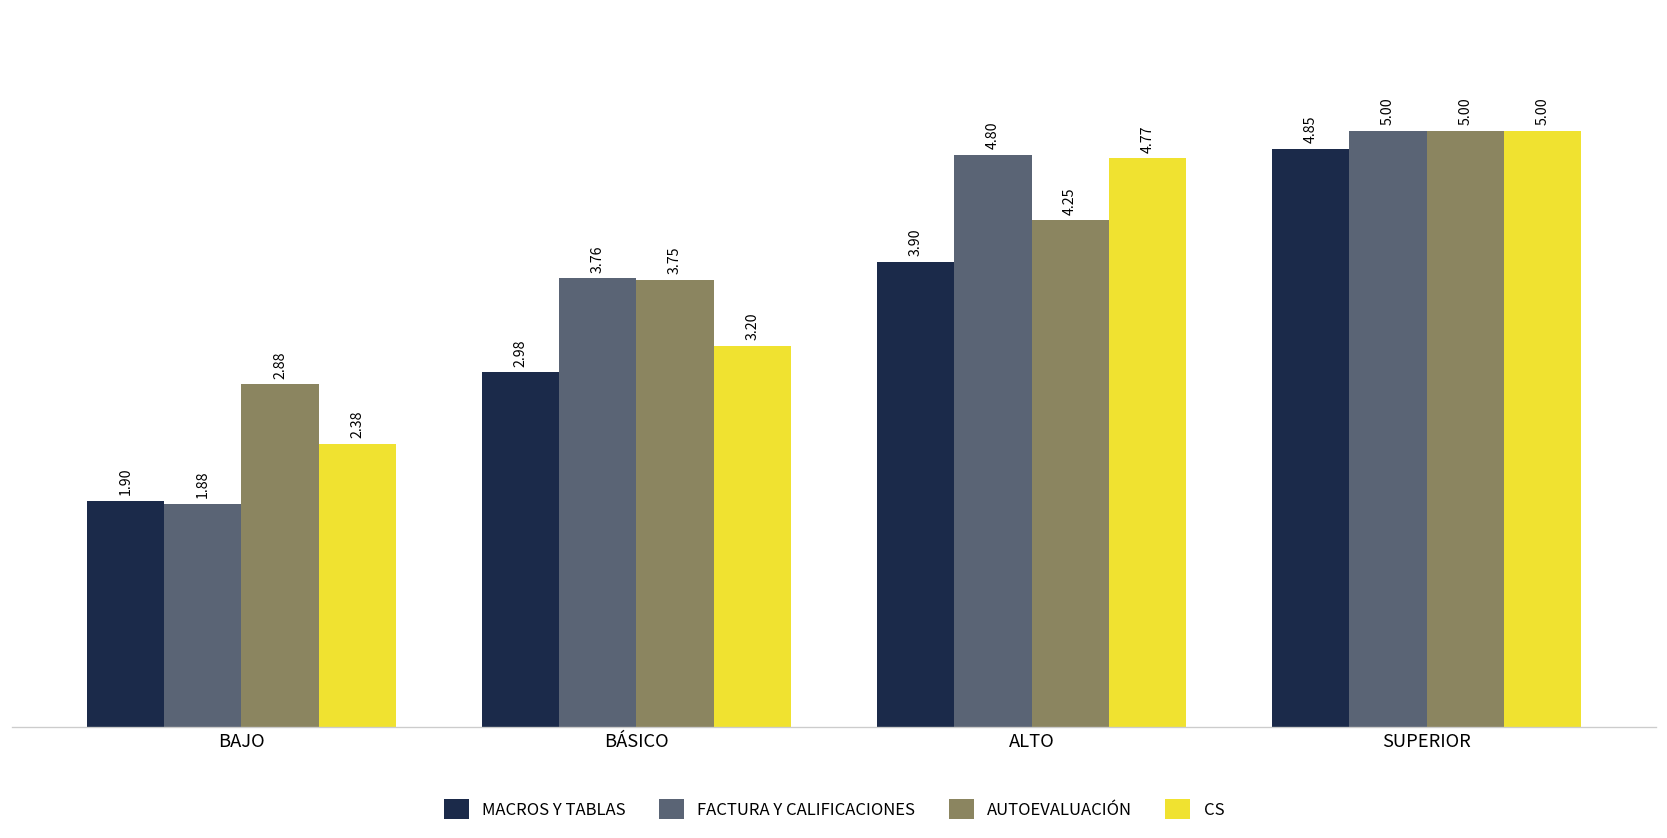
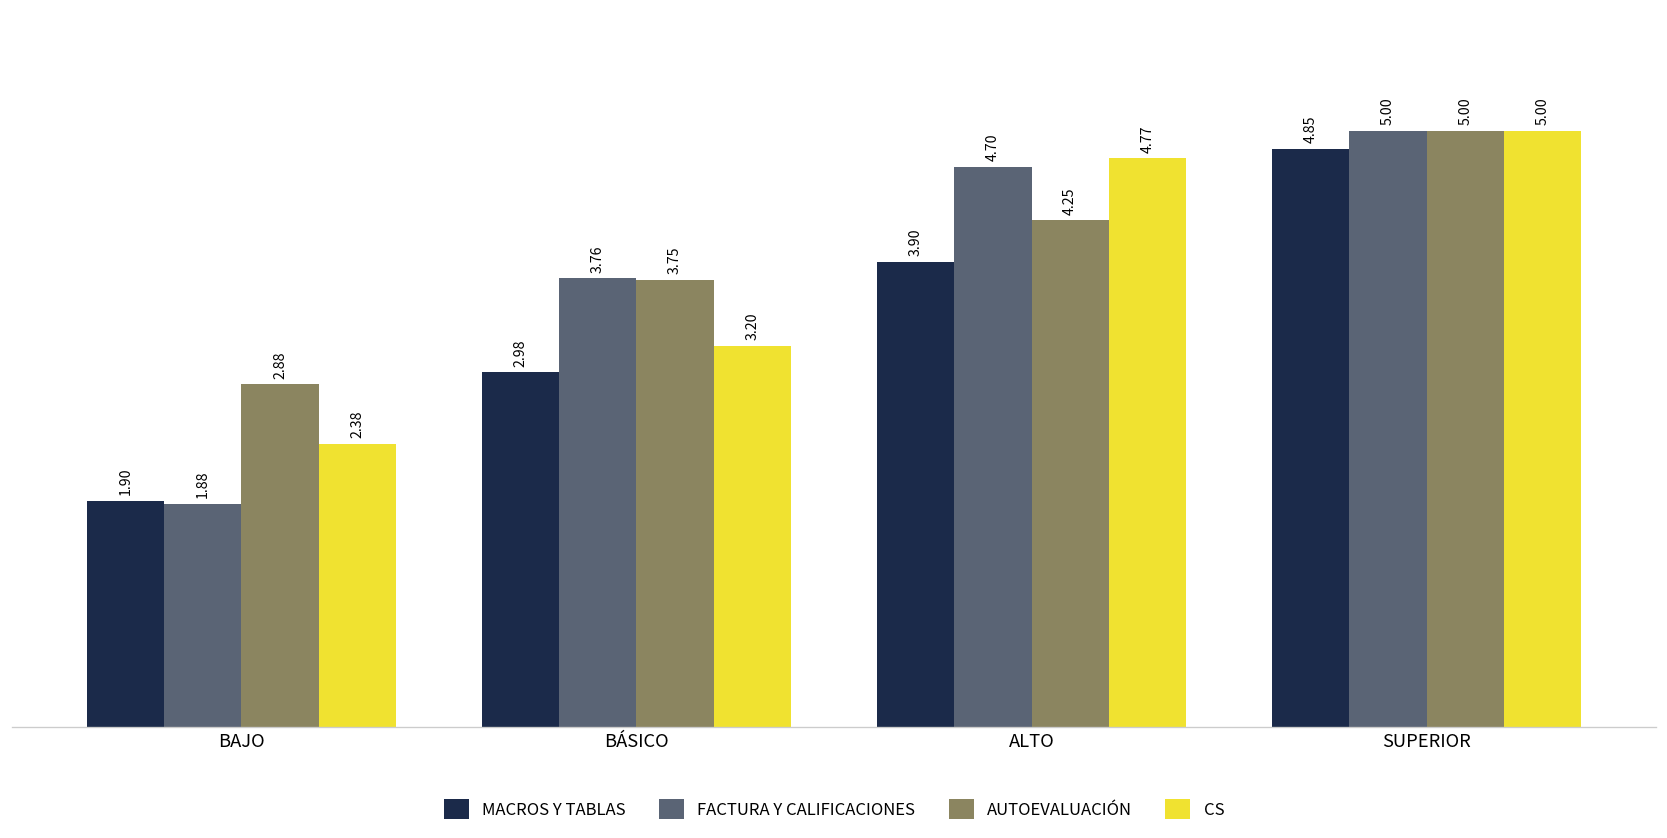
FACTURA Y CALIFICACIONES, ALTO: 4.80 -> 4.70
